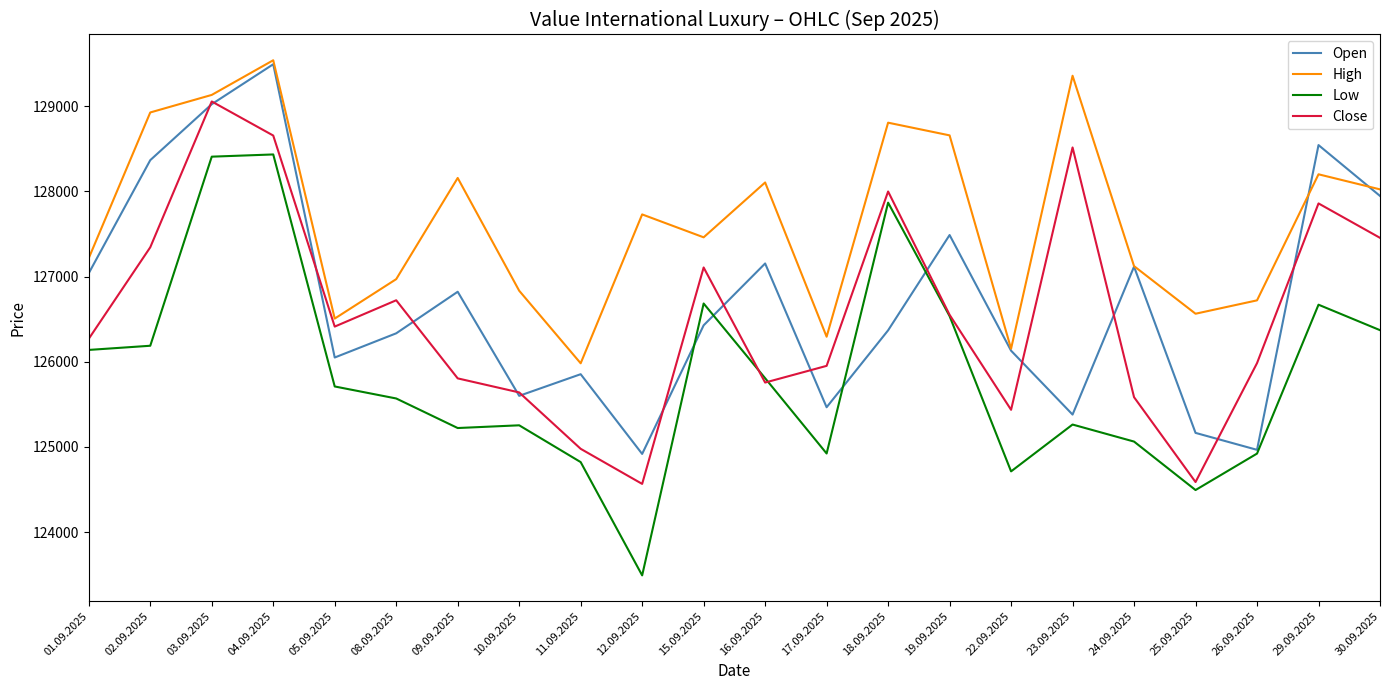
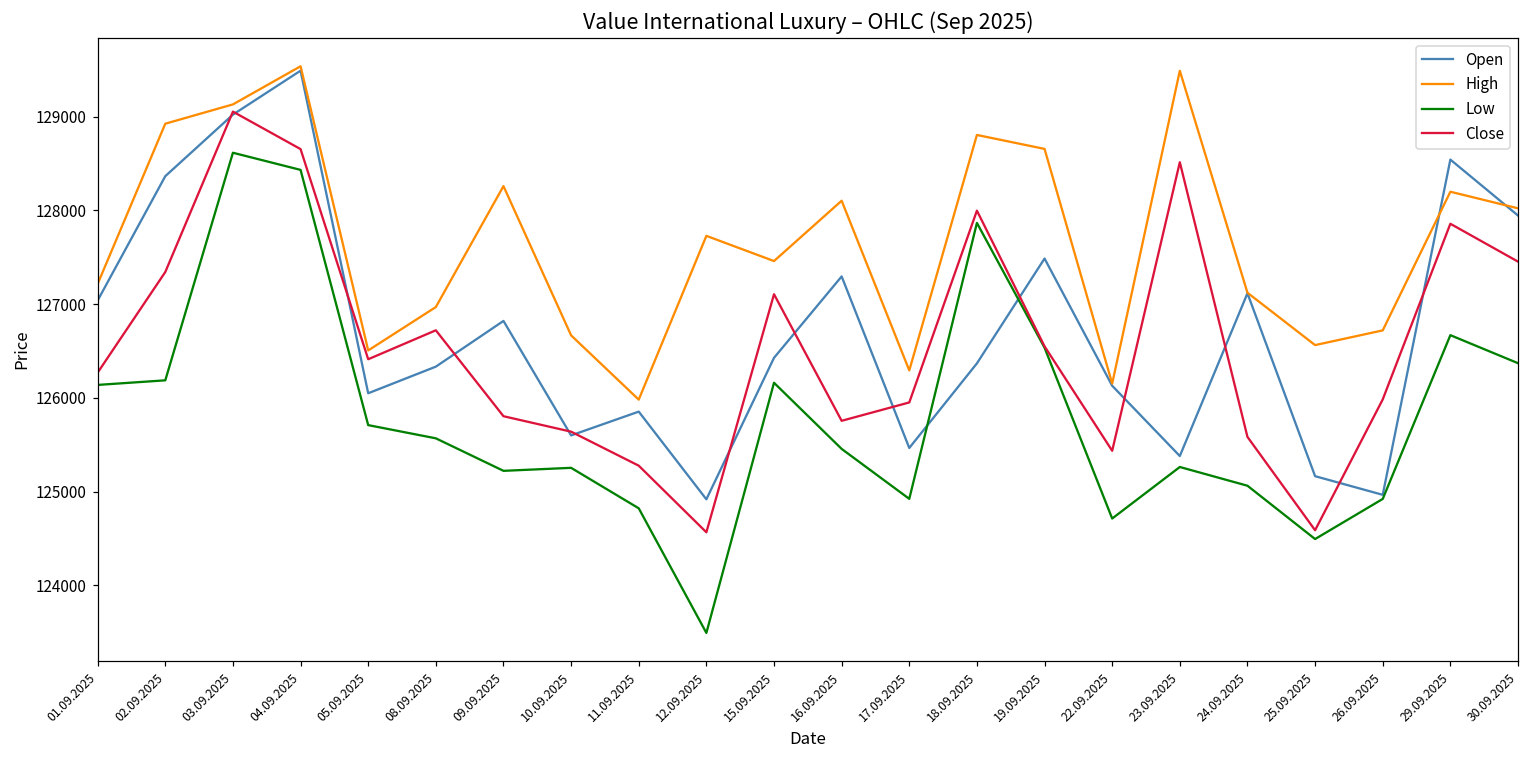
Low, 03.09.2025: 128400 -> 128600
High, 09.09.2025: 128200 -> 128300
High, 10.09.2025: 126800 -> 126700
Close, 11.09.2025: 125000 -> 125300
Low, 15.09.2025: 126700 -> 126200
Open, 16.09.2025: 127200 -> 127300
Low, 16.09.2025: 125800 -> 125500
High, 23.09.2025: 129400 -> 129500
